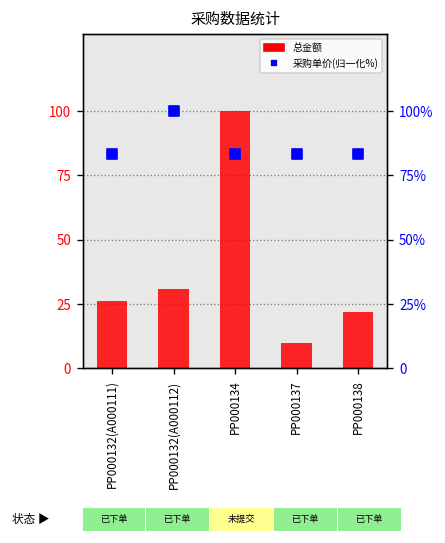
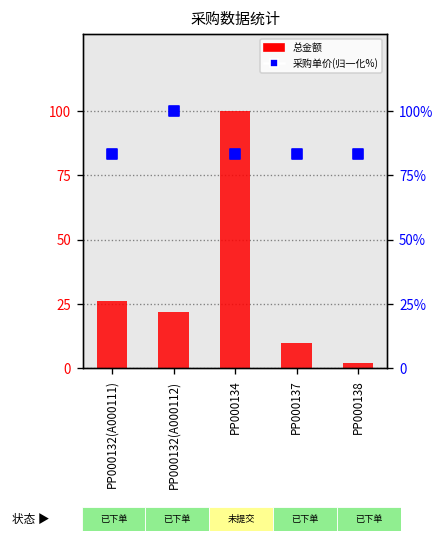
采购数据统计, 总金额, PP000132(A000112): 31 -> 22
采购数据统计, 总金额, PP000138: 22 -> 2
